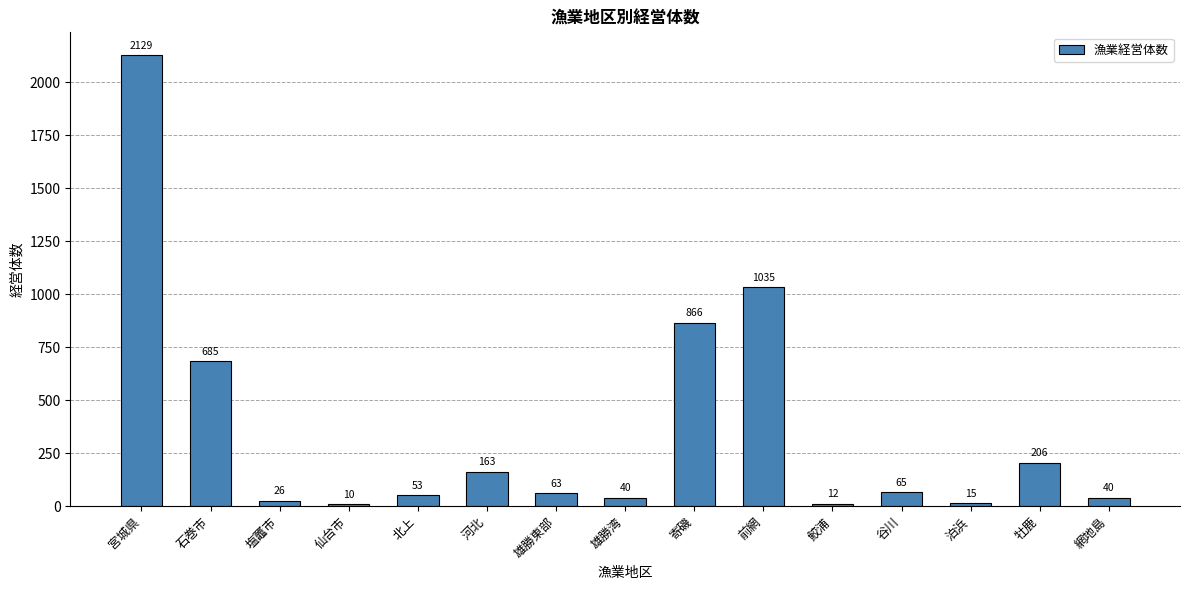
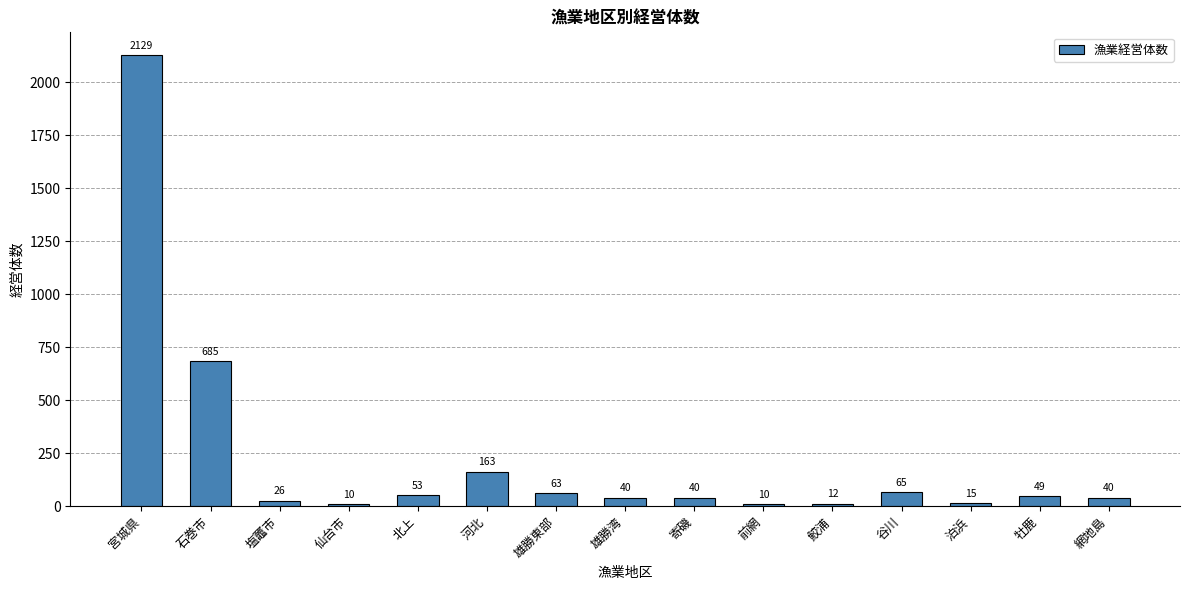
寄磯: 866 -> 40
前網: 1035 -> 10
牡鹿: 206 -> 49
